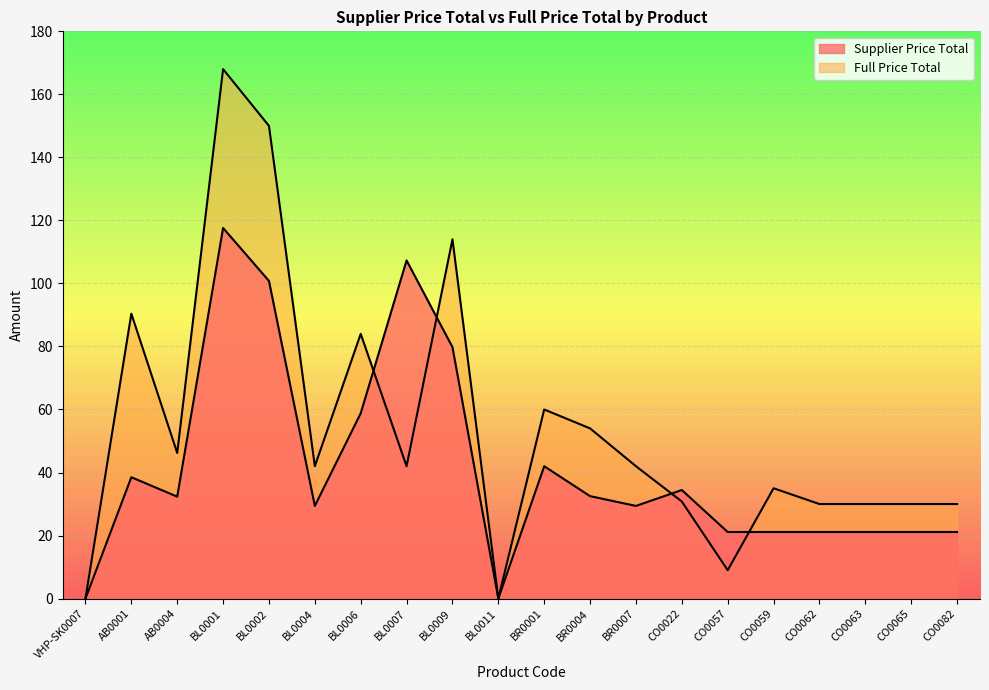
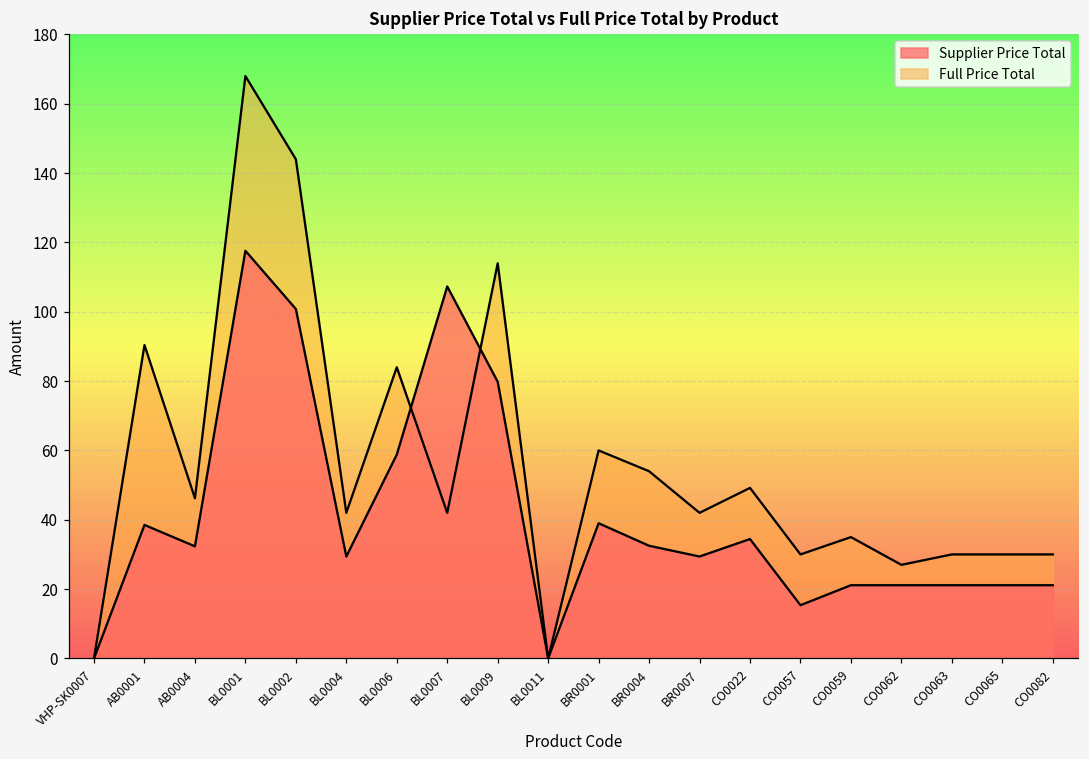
Full Price Total, BL0002: 150 -> 144
Supplier Price Total, BR0001: 42 -> 39
Full Price Total, CO0022: 31 -> 49
Supplier Price Total, CO0057: 21 -> 15
Full Price Total, CO0057: 9 -> 30
Full Price Total, CO0062: 30 -> 27
